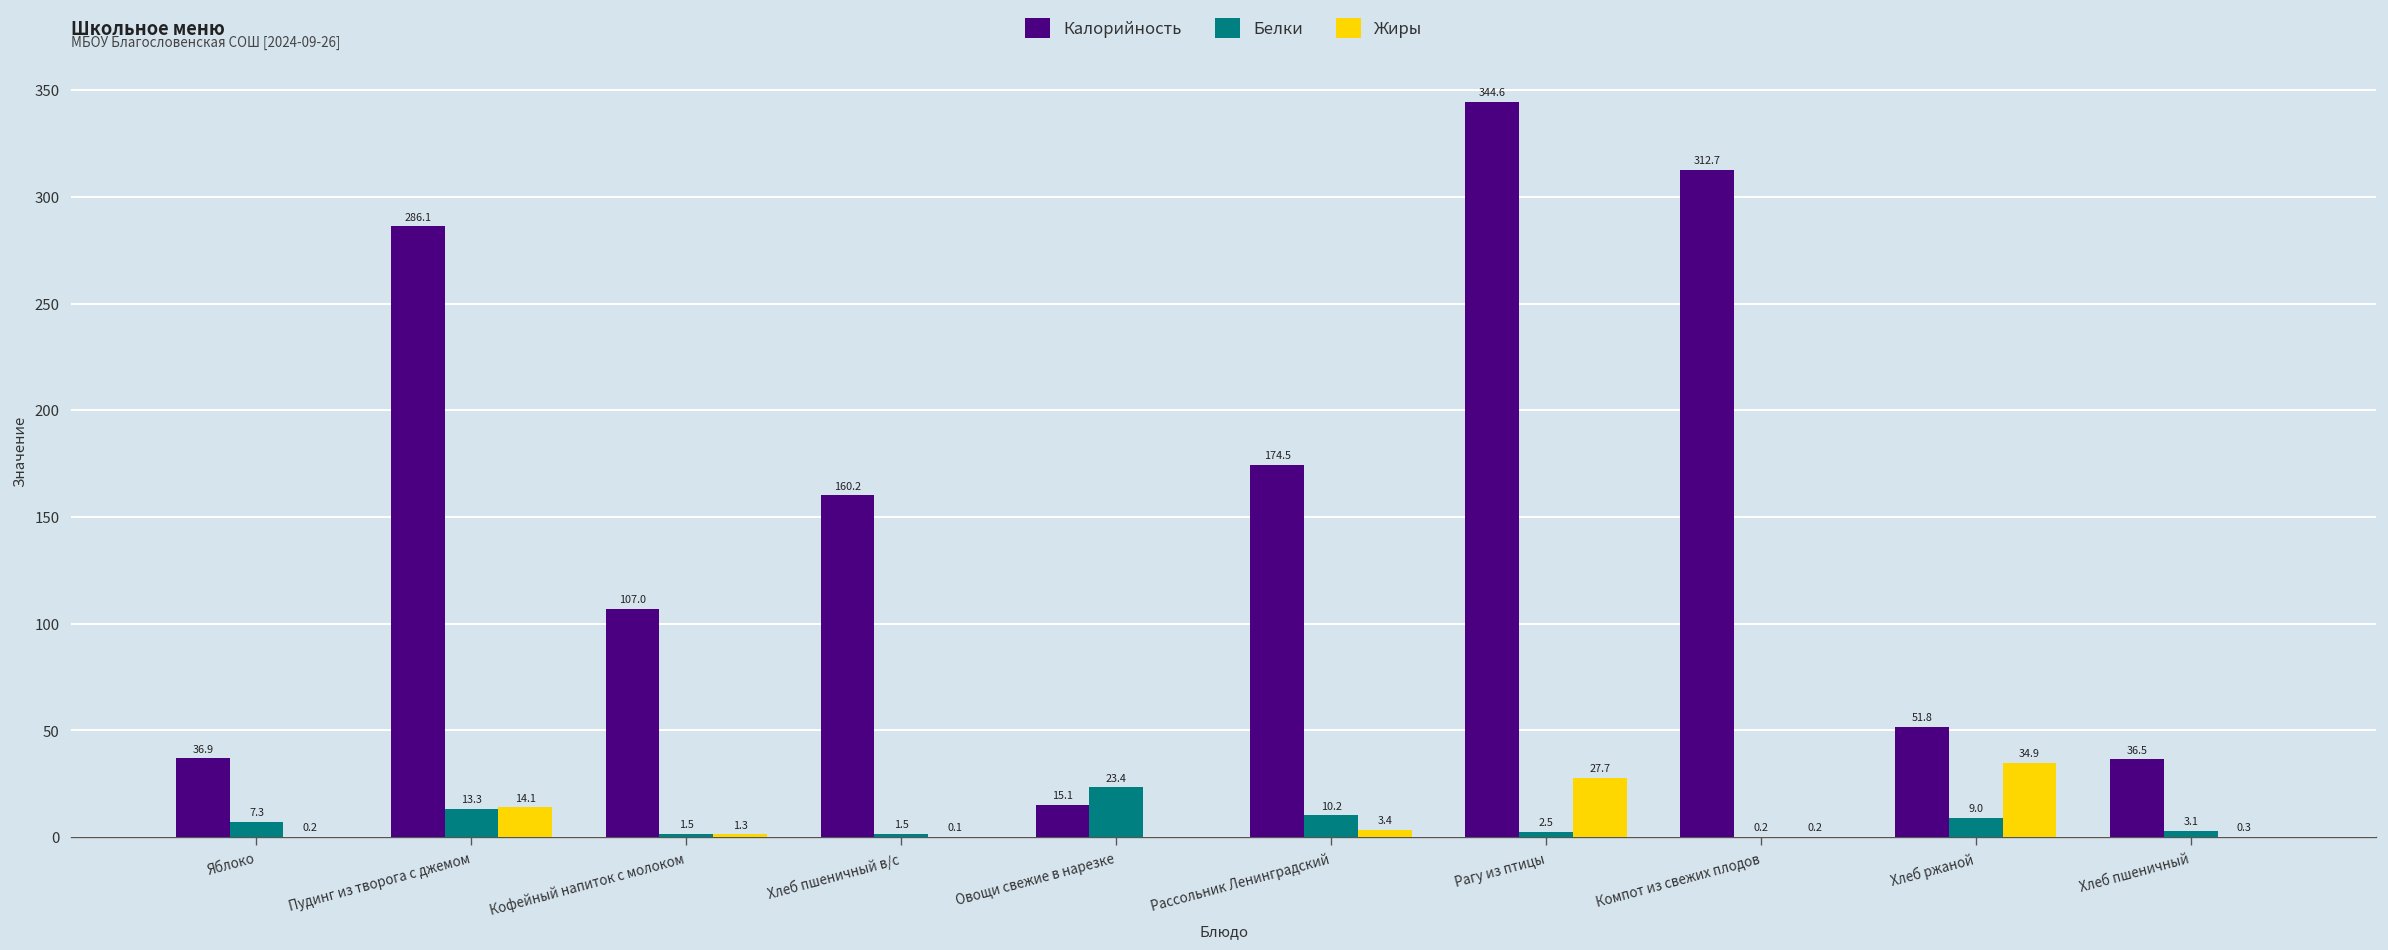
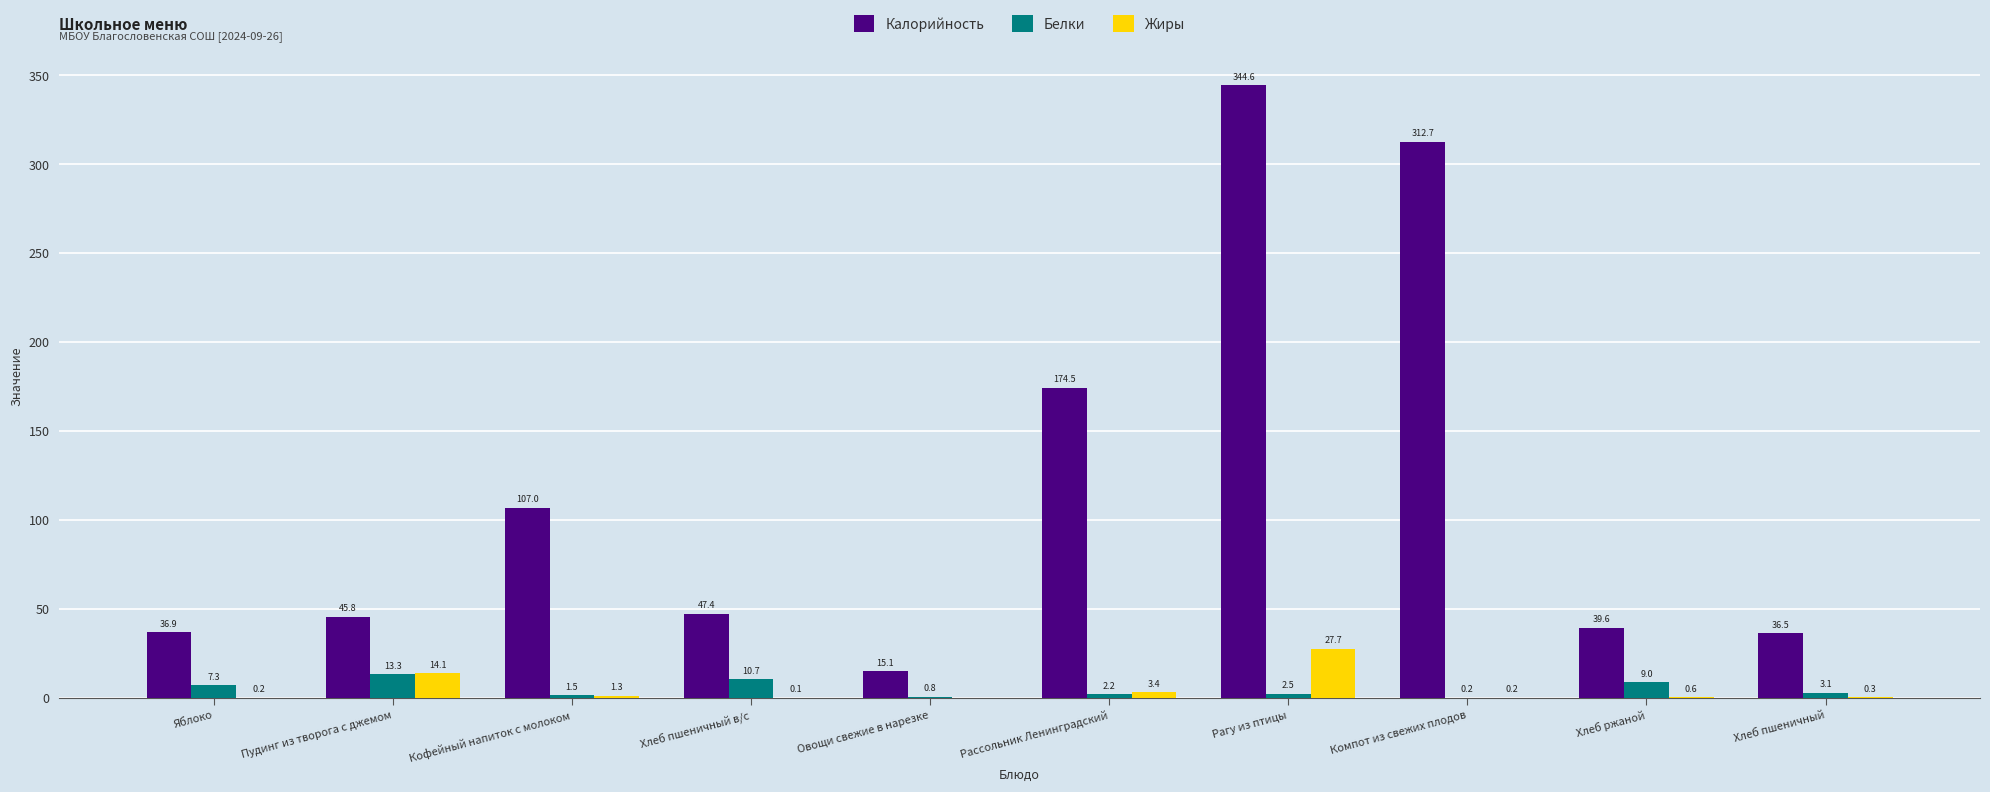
Калорийность, Пудинг из творога с джемом: 286.1 -> 45.8
Калорийность, Хлеб пшеничный в/с: 160.2 -> 47.4
Белки, Хлеб пшеничный в/с: 1.5 -> 10.7
Белки, Овощи свежие в нарезке: 23.4 -> 0.8
Белки, Рассольник Ленинградский: 10.2 -> 2.2
Калорийность, Хлеб ржаной: 51.8 -> 39.6
Жиры, Хлеб ржаной: 34.9 -> 0.6
